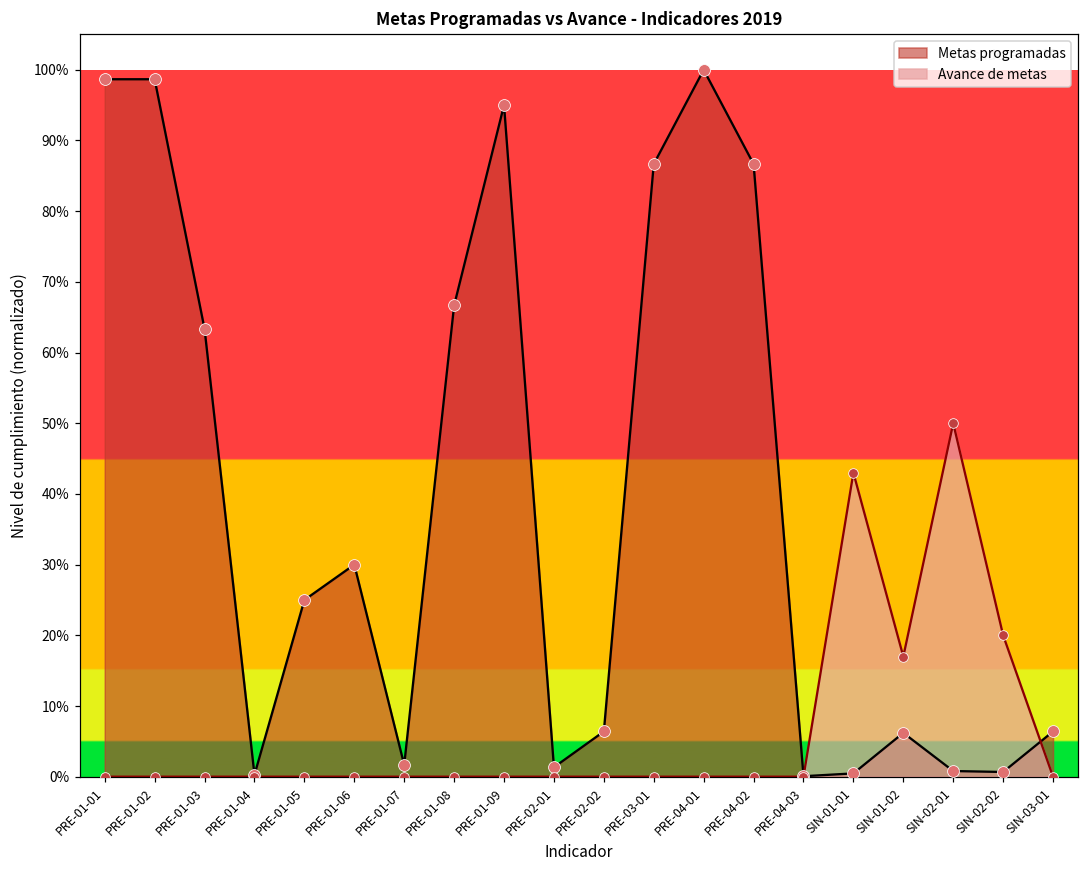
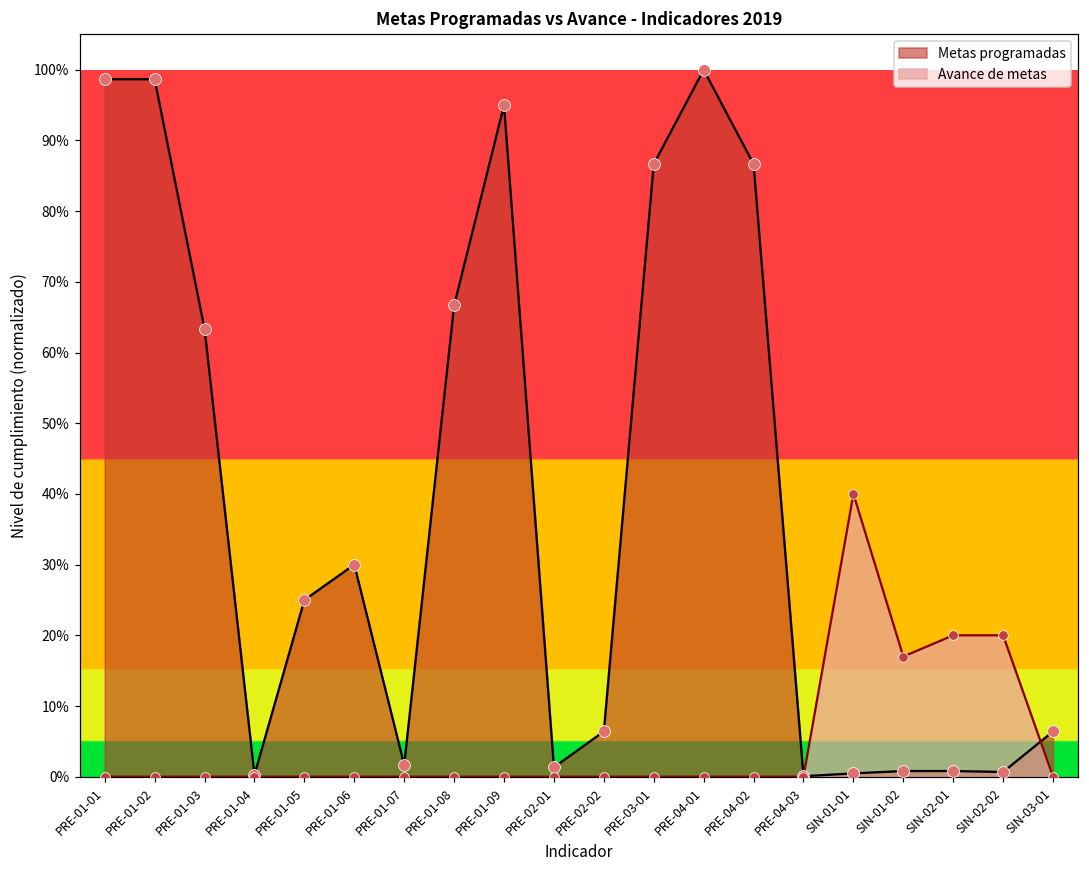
Avance de metas, SIN-01-01: 43% -> 40%
Metas programadas, SIN-01-02: 6% -> 1%
Avance de metas, SIN-02-01: 50% -> 20%
